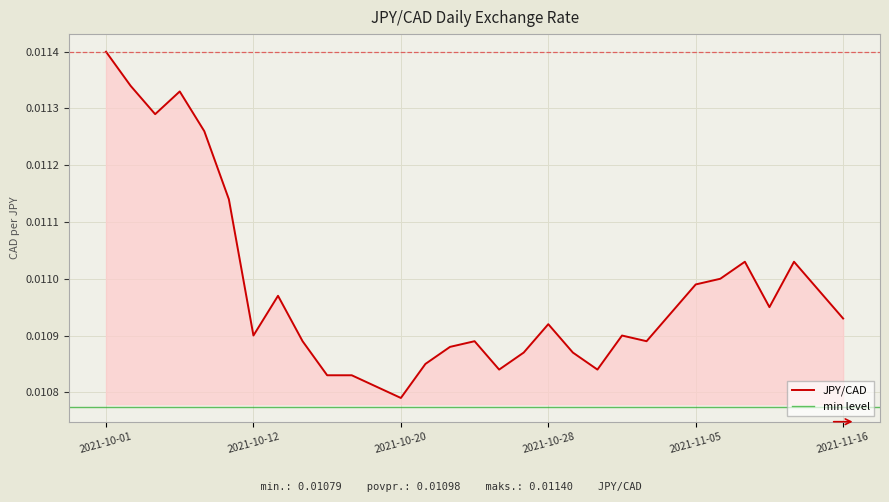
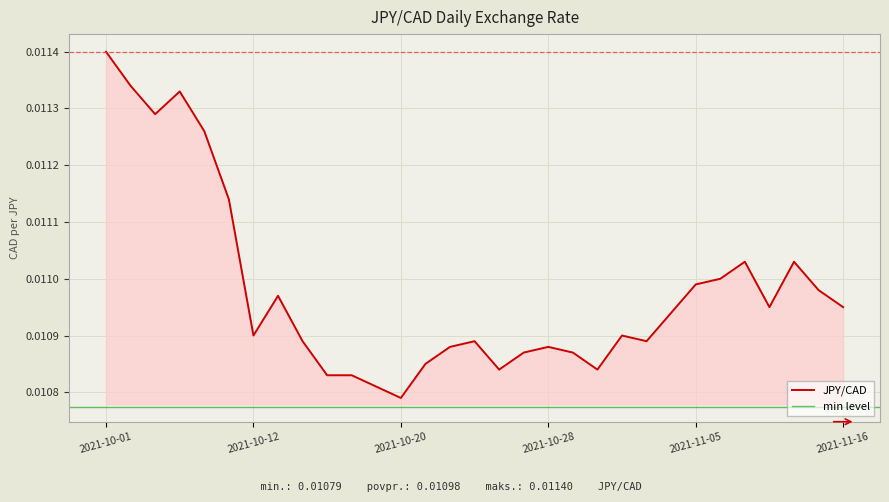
2021-10-28: 0.01092 -> 0.01088
2021-11-16: 0.01093 -> 0.01095
